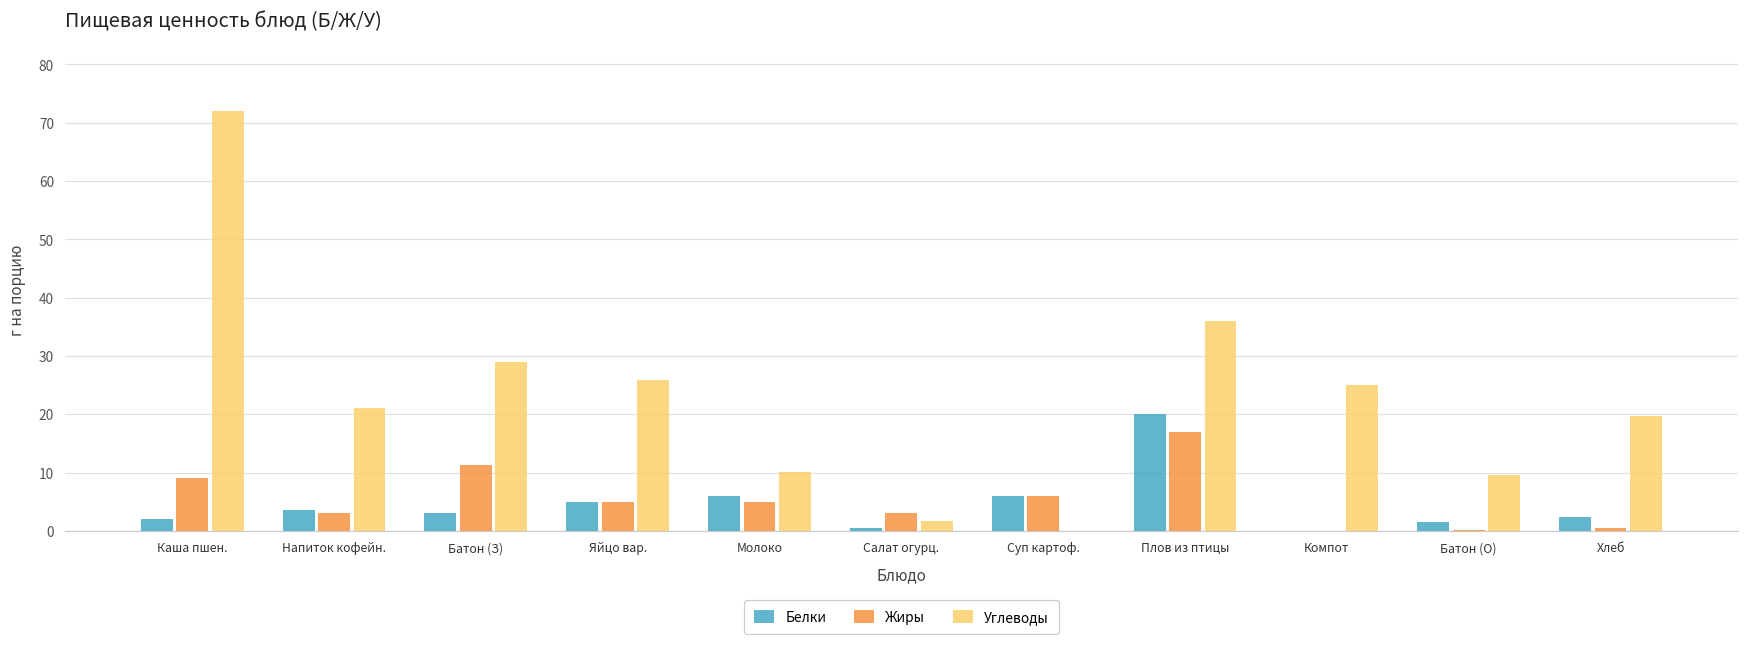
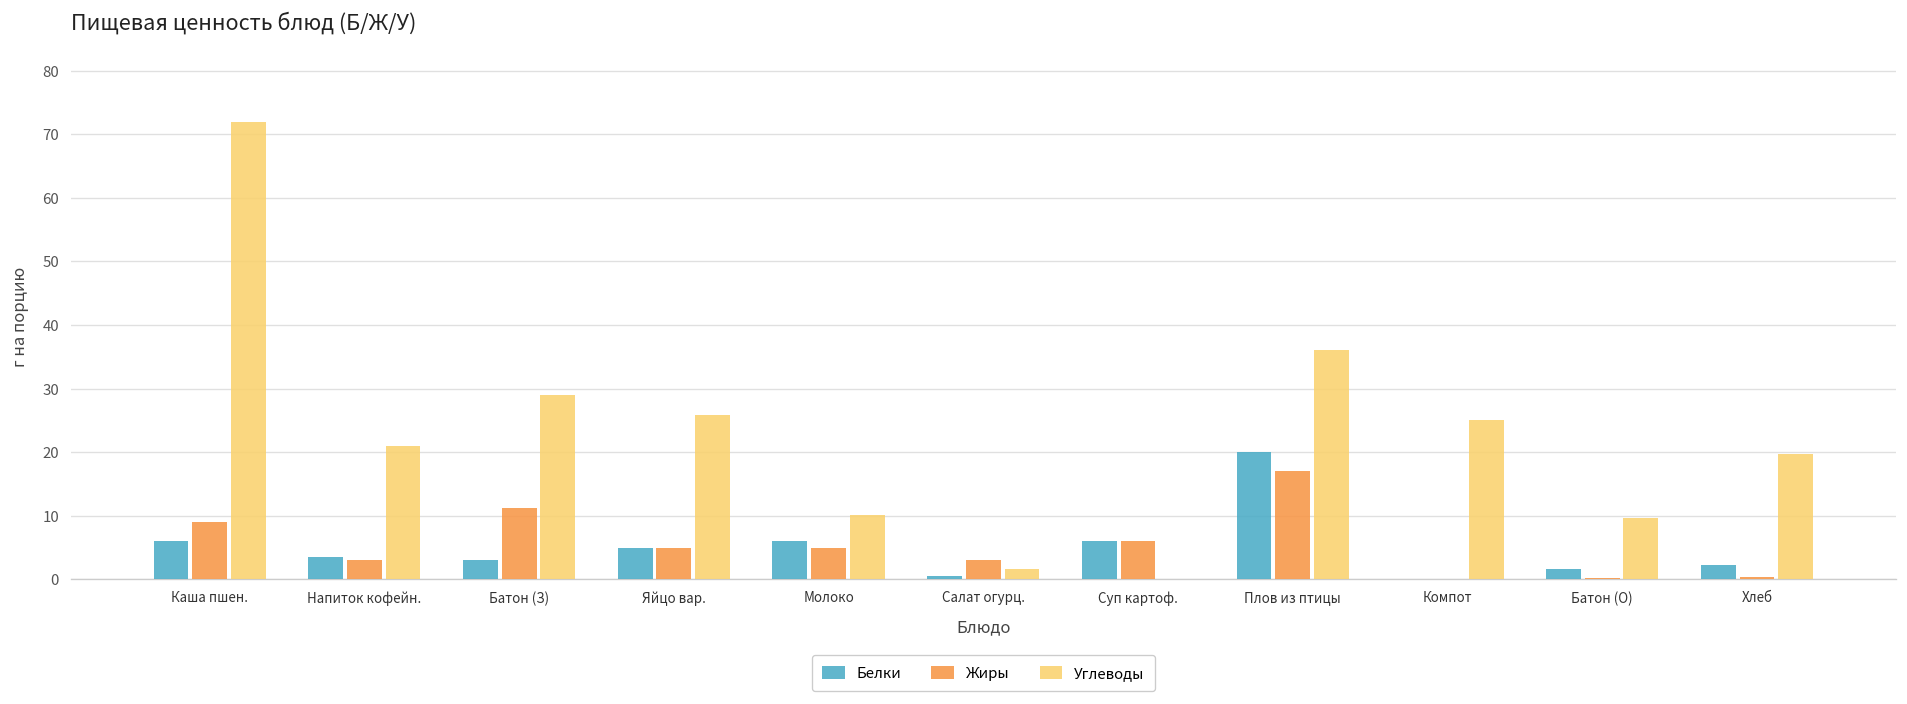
Белки, Каша пшен.: 2 -> 6
